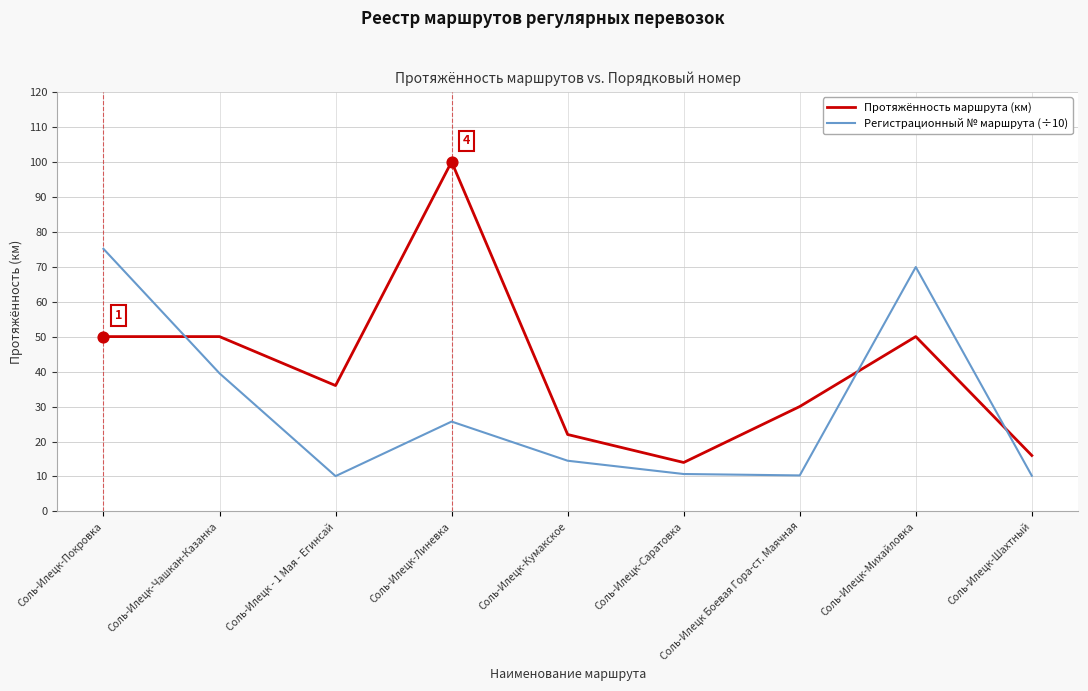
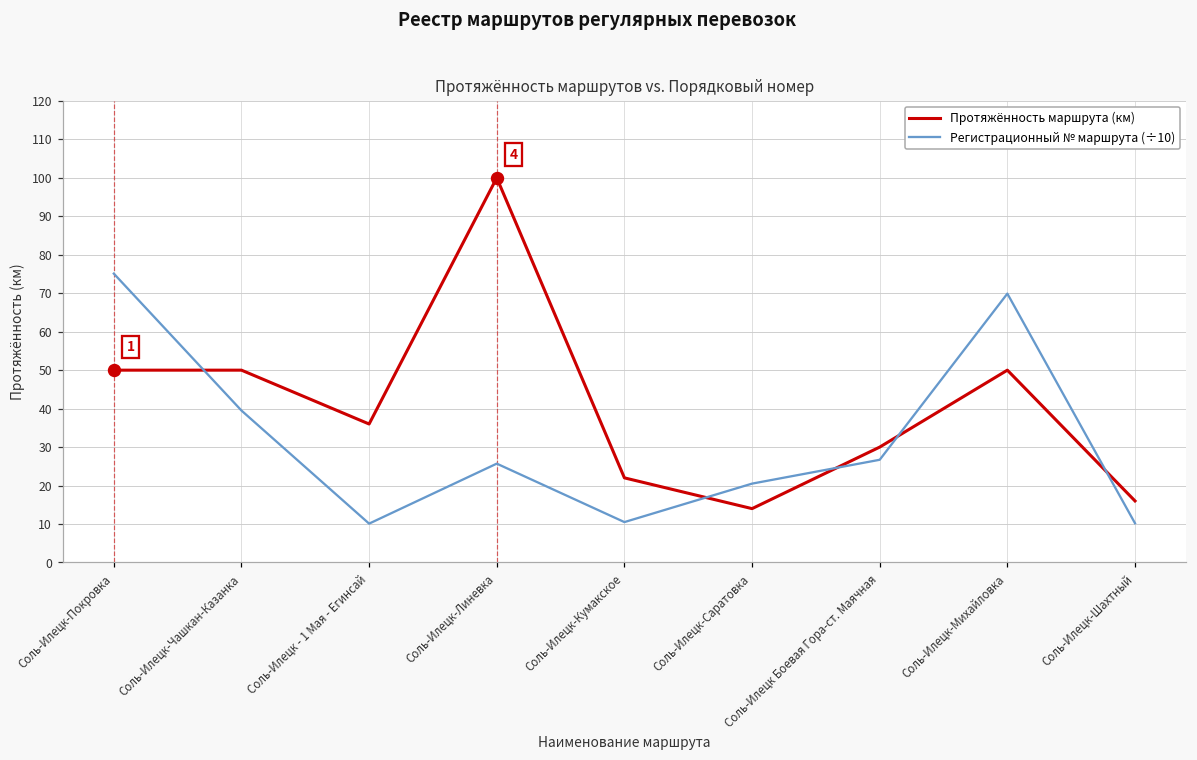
Регистрационный № маршрута (÷10), Соль-Илецк-Кумакское: 15 -> 11
Регистрационный № маршрута (÷10), Соль-Илецк-Саратовка: 11 -> 21
Регистрационный № маршрута (÷10), Соль-Илецк Боевая Гора-ст. Маячная: 10 -> 27
